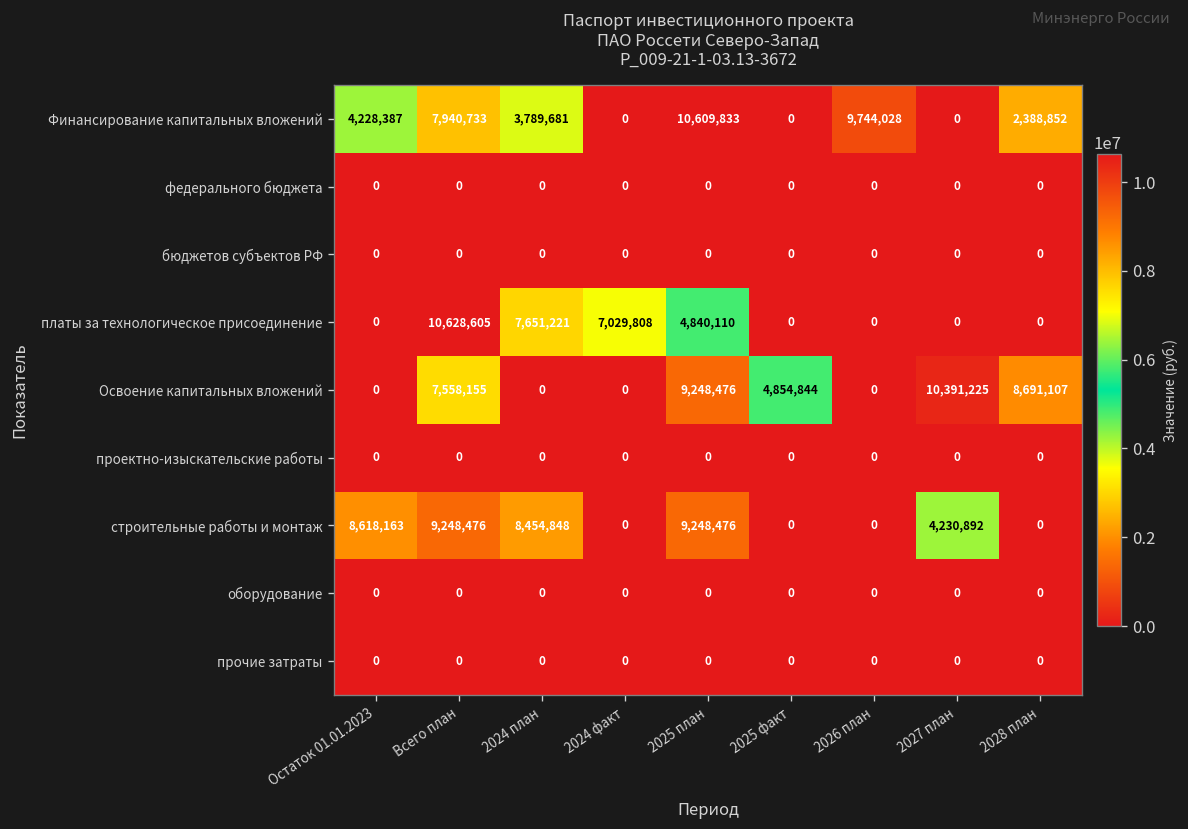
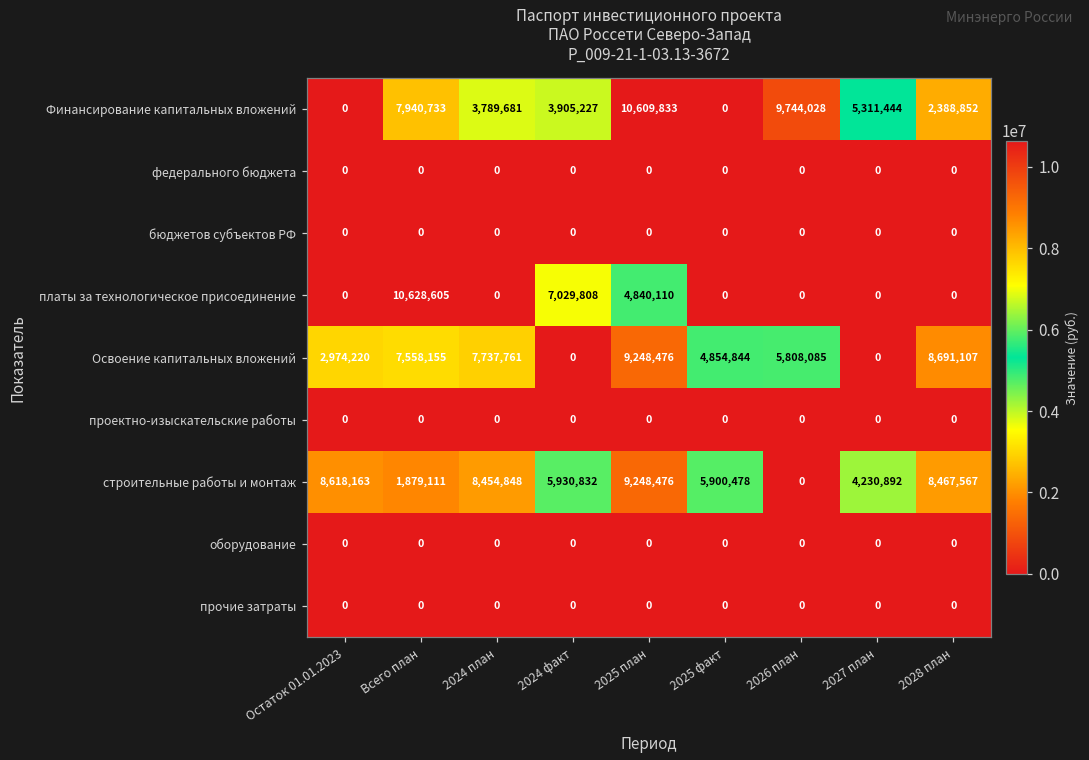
Финансирование капитальных вложений, Остаток 01.01.2023: 4,228,387 -> 0
Финансирование капитальных вложений, 2024 факт: 0 -> 3,905,227
Финансирование капитальных вложений, 2027 план: 0 -> 5,311,444
платы за технологическое присоединение, 2024 план: 7,651,221 -> 0
Освоение капитальных вложений, Остаток 01.01.2023: 0 -> 2,974,220
Освоение капитальных вложений, 2024 план: 0 -> 7,737,761
Освоение капитальных вложений, 2026 план: 0 -> 5,808,085
Освоение капитальных вложений, 2027 план: 10,391,225 -> 0
строительные работы и монтаж, Всего план: 9,248,476 -> 1,879,111
строительные работы и монтаж, 2024 факт: 0 -> 5,930,832
строительные работы и монтаж, 2025 факт: 0 -> 5,900,478
строительные работы и монтаж, 2028 план: 0 -> 8,467,567
